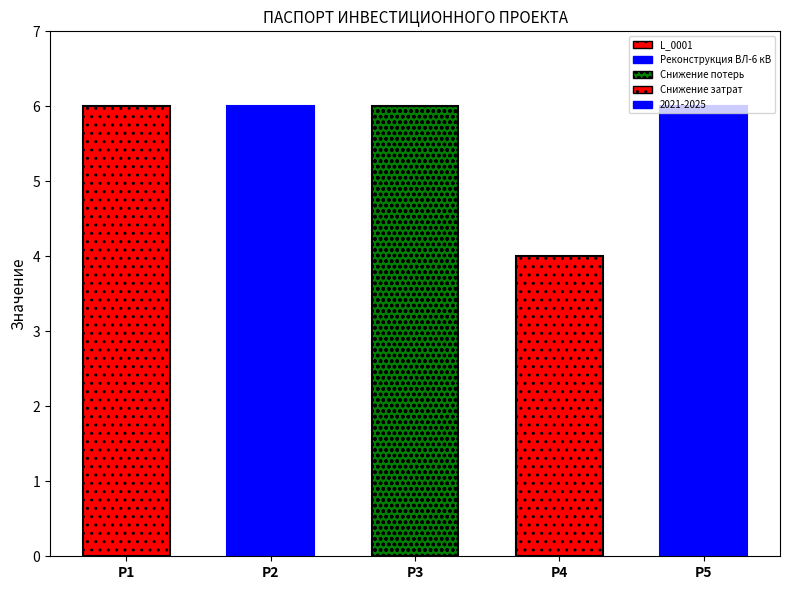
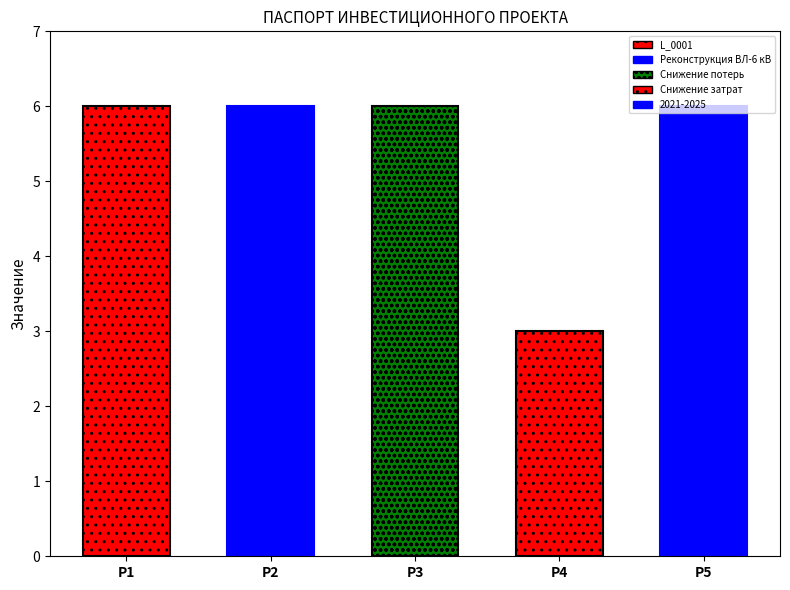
P4: 4 -> 3
